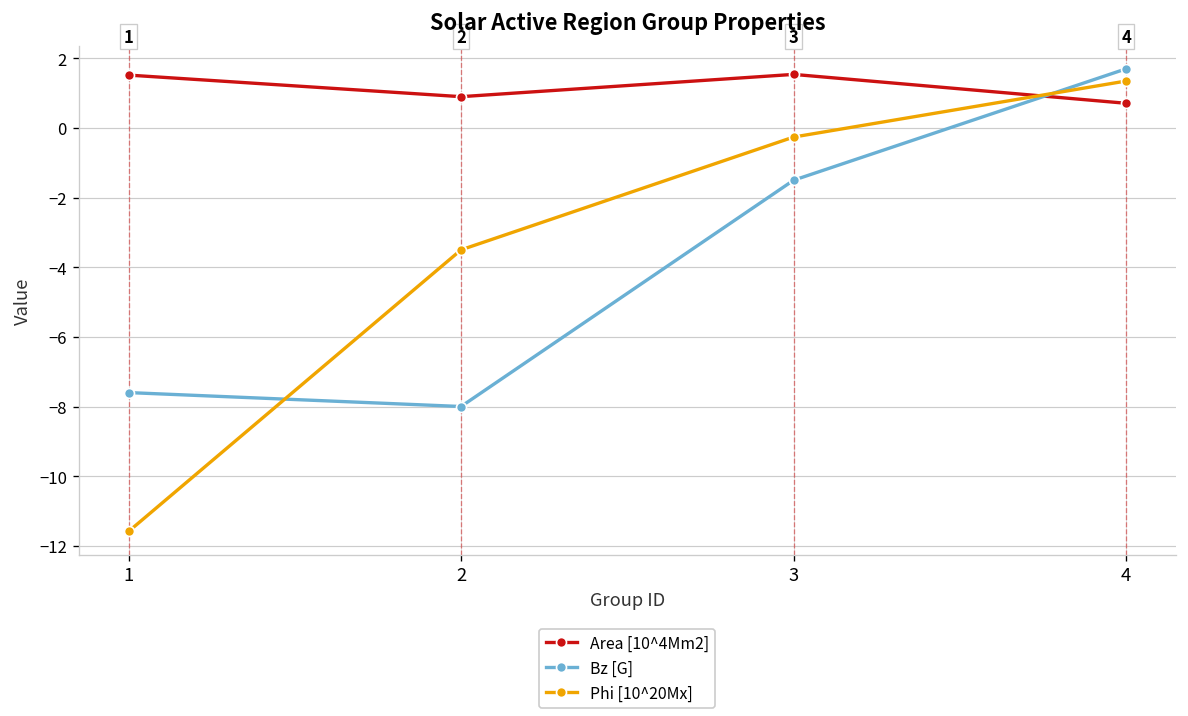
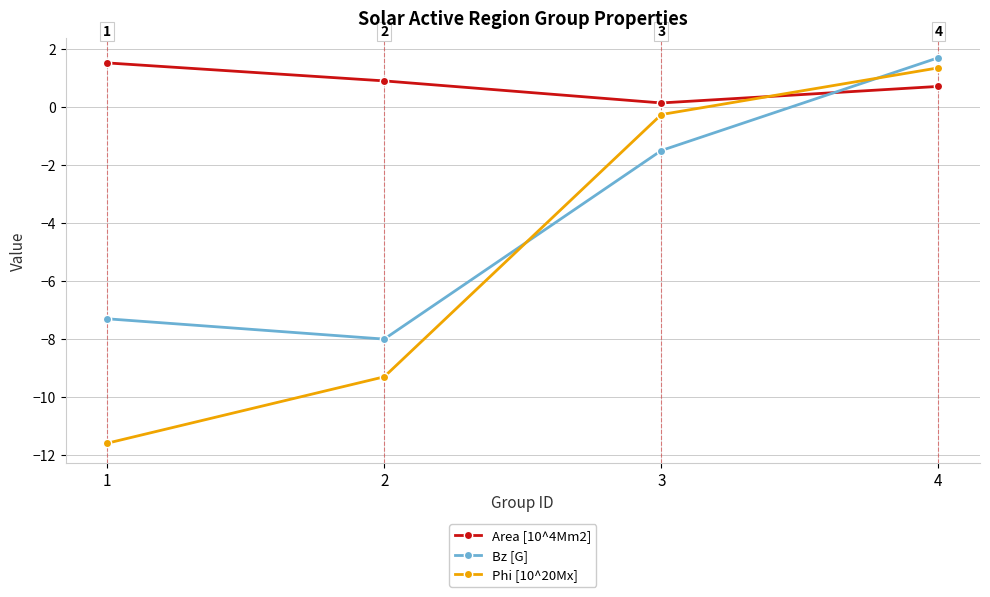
Bz [G], 1: -7.6 -> -7.3
Phi [10^20Mx], 2: -3.5 -> -9.3
Area [10^4Mm2], 3: 1.5 -> 0.1
